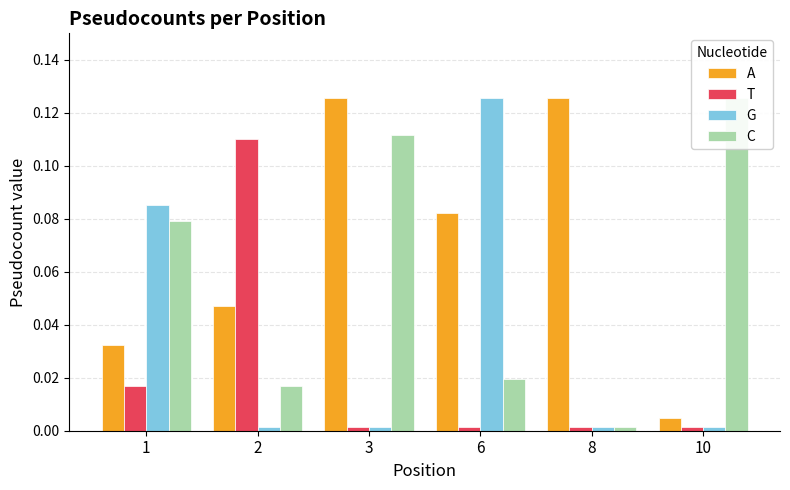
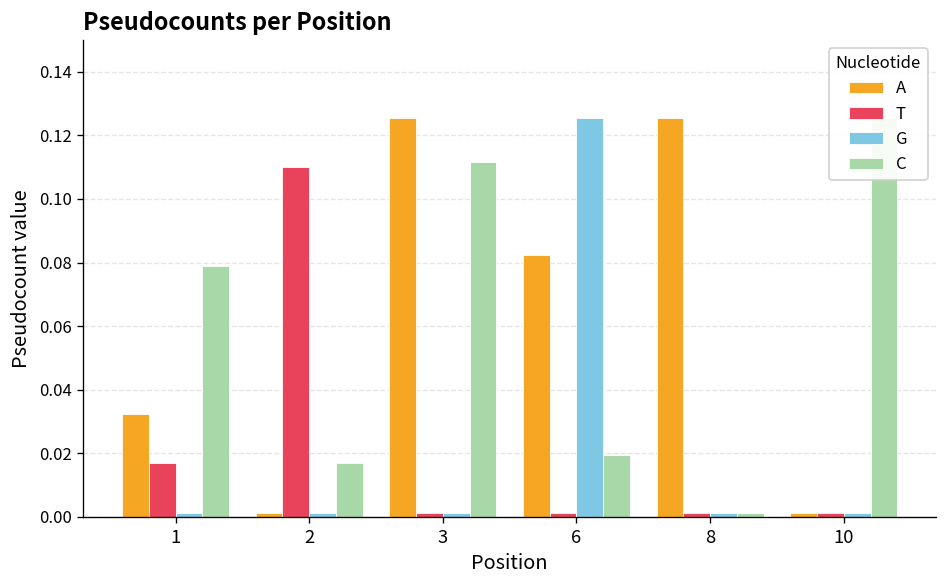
G, 1: 0.085 -> 0.001
A, 2: 0.047 -> 0.001
A, 10: 0.005 -> 0.001
